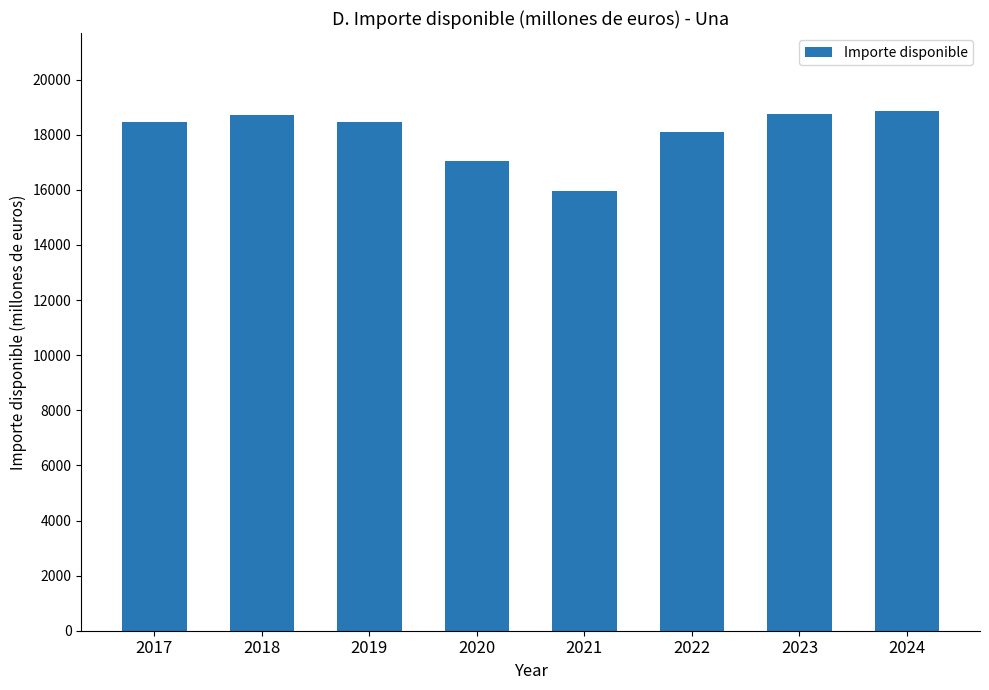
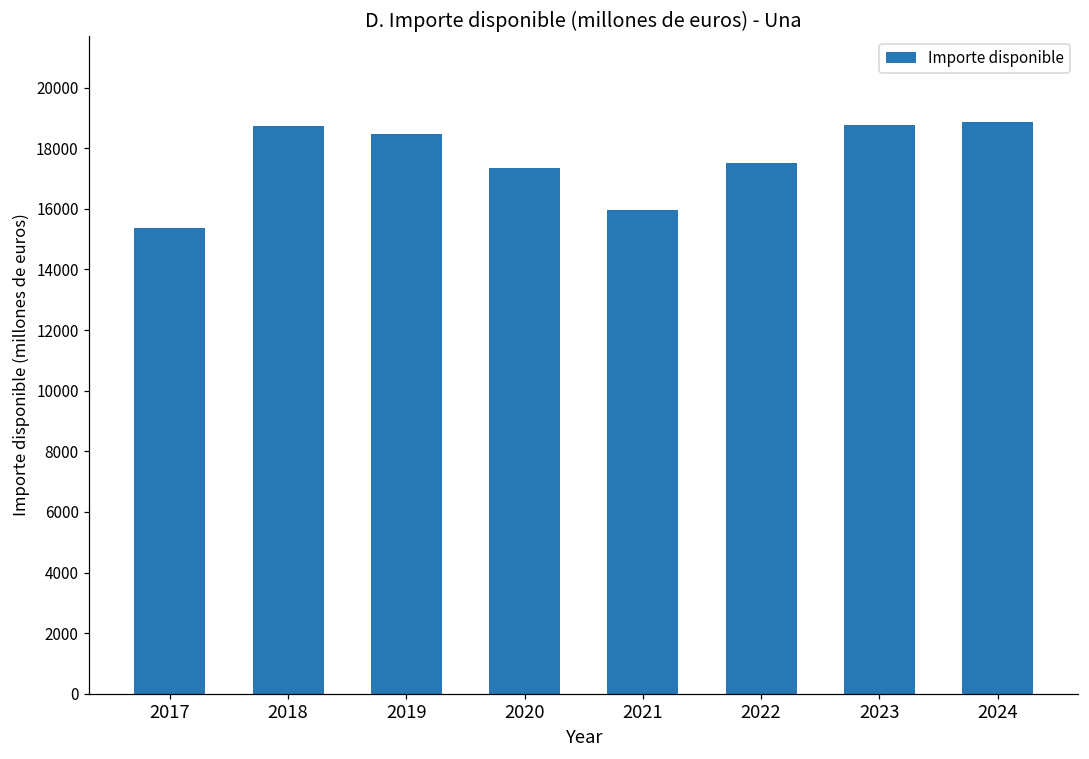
2017: 18500 -> 15400
2020: 17000 -> 17400
2022: 18100 -> 17500
